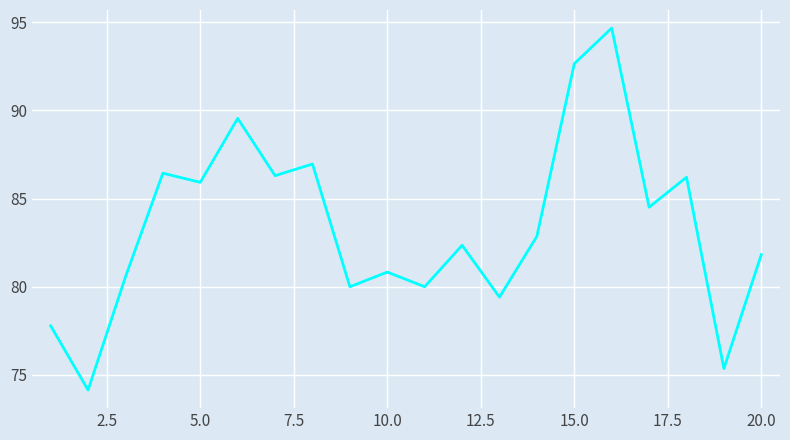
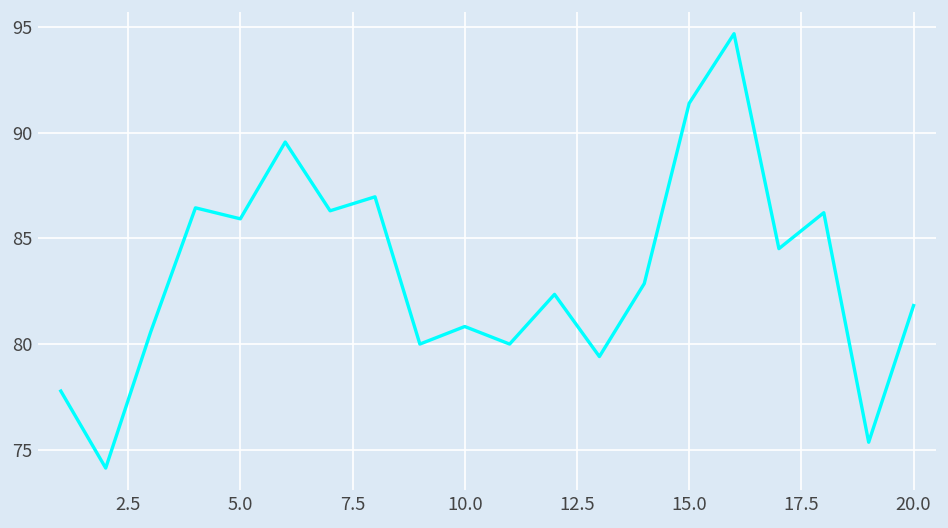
15.0: 92.7 -> 91.4
